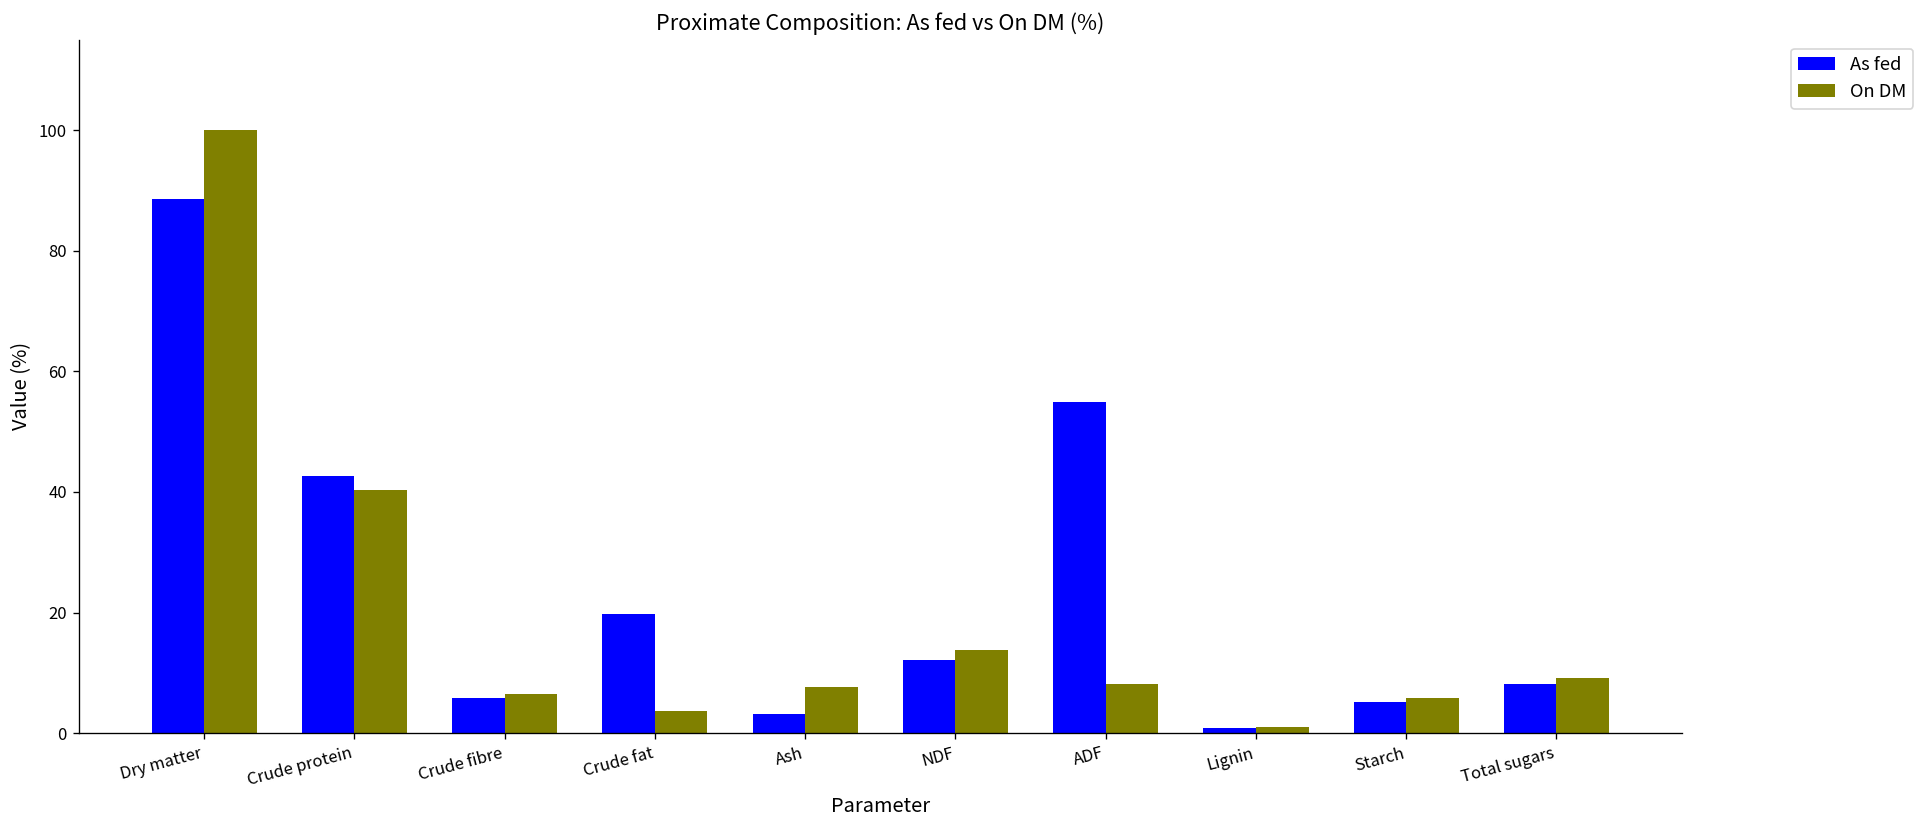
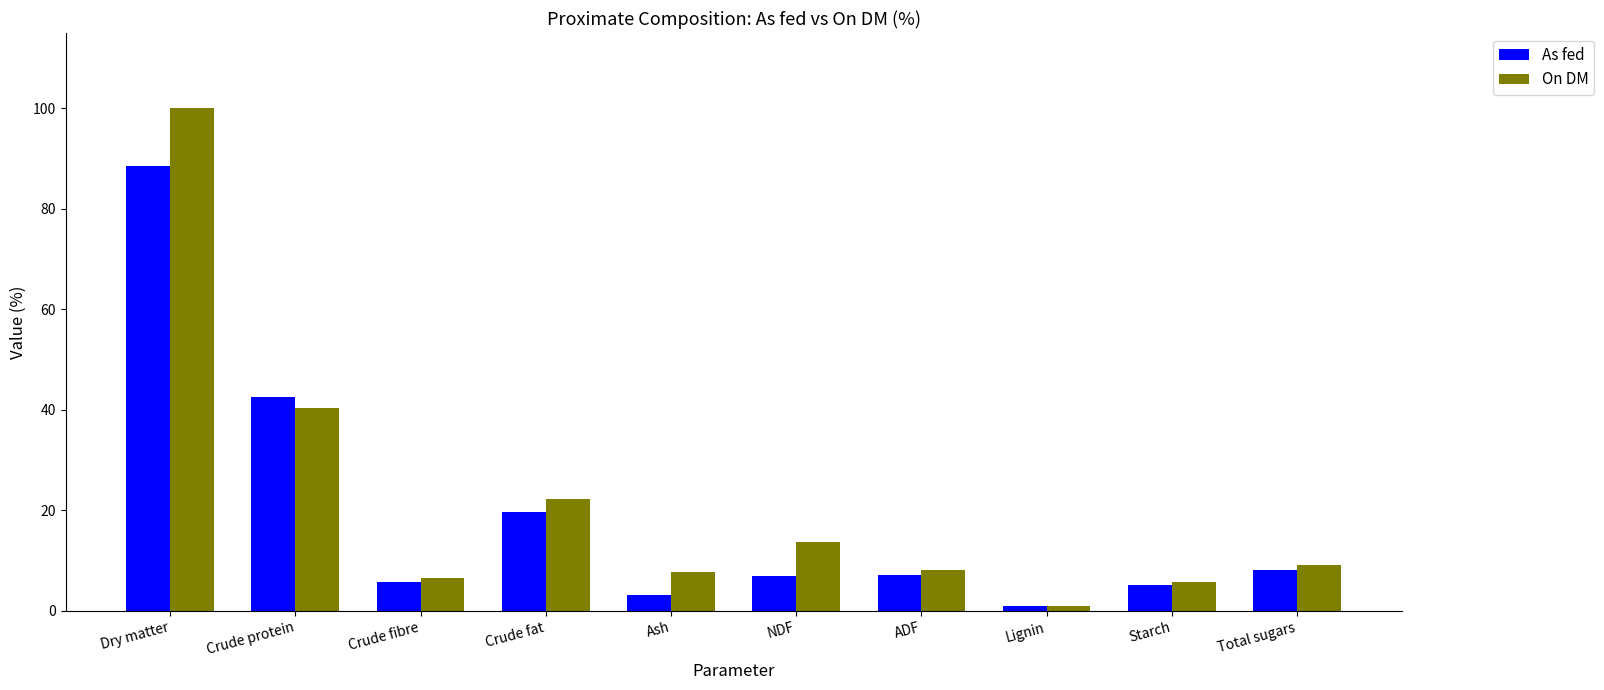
On DM, Crude fat: 4 -> 22
As fed, NDF: 12 -> 7
As fed, ADF: 55 -> 7
